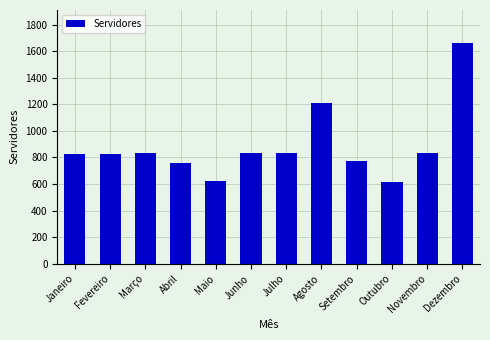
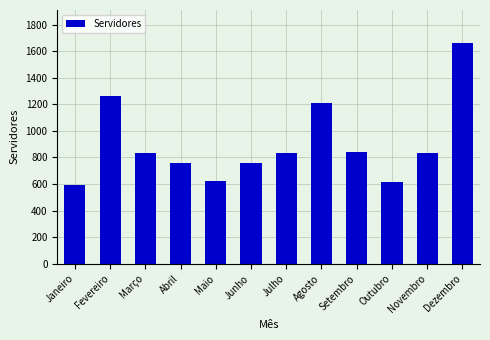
Janeiro: 830 -> 590
Fevereiro: 830 -> 1260
Junho: 840 -> 760
Setembro: 770 -> 840
